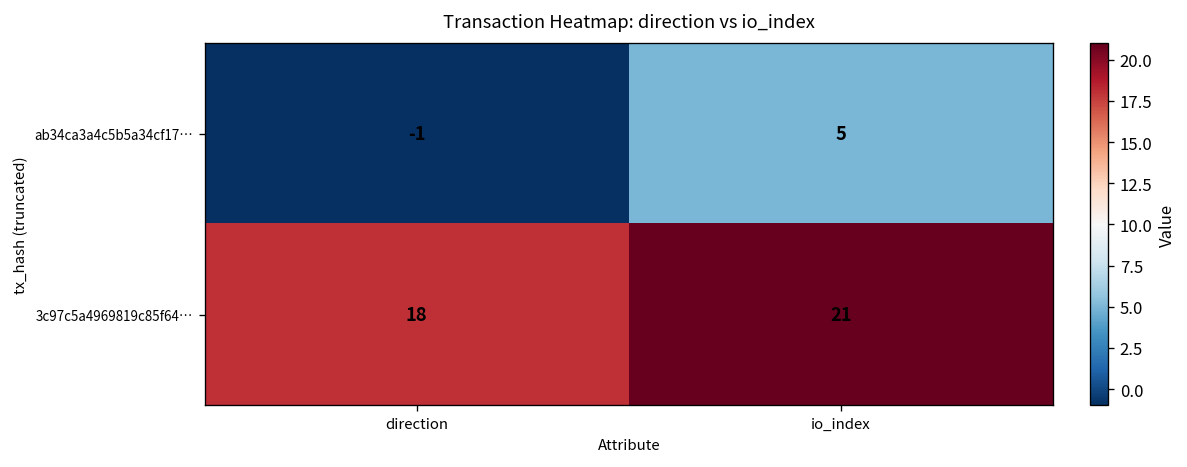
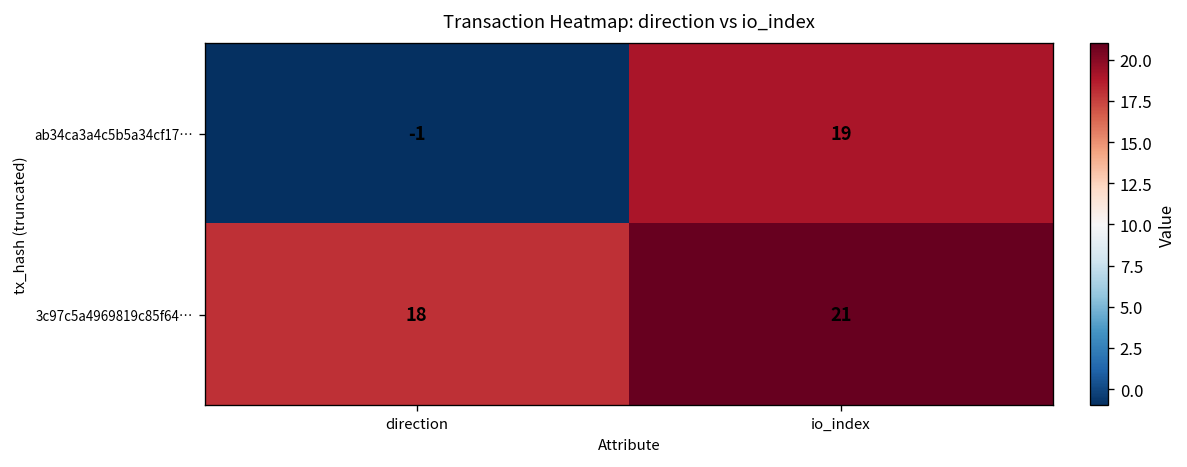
ab34ca3a4c5b5a34cf17…, io_index: 5 -> 19
